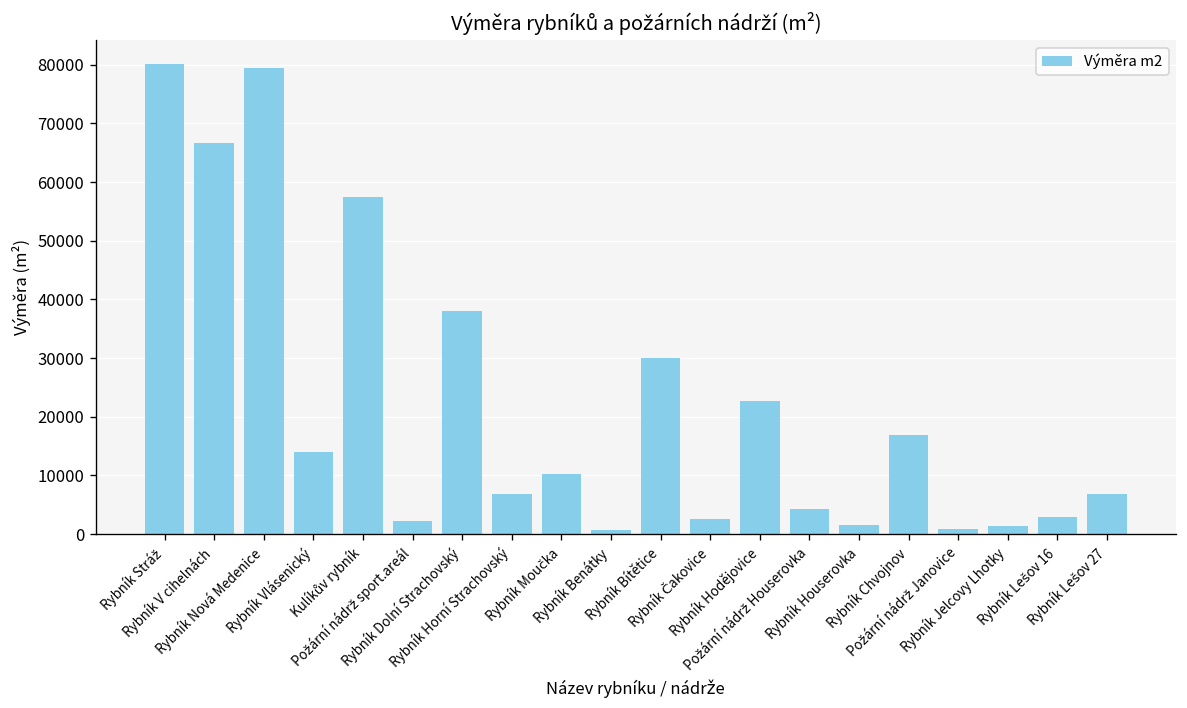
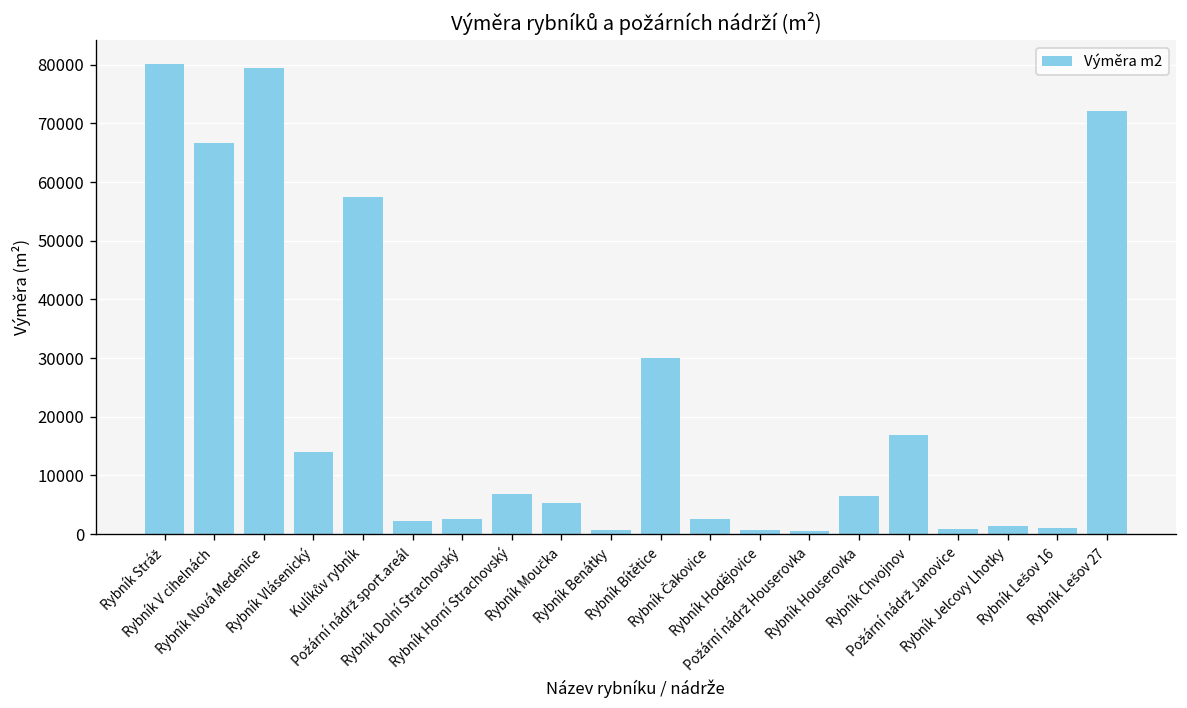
Rybník Dolní Strachovský: 38000 -> 3000
Rybník Moučka: 10000 -> 5000
Rybník Hodějovice: 23000 -> 1000
Požární nádrž Houserovka: 4000 -> 1000
Rybník Houserovka: 2000 -> 6000
Rybník Lešov 16: 3000 -> 1000
Rybník Lešov 27: 7000 -> 72000
